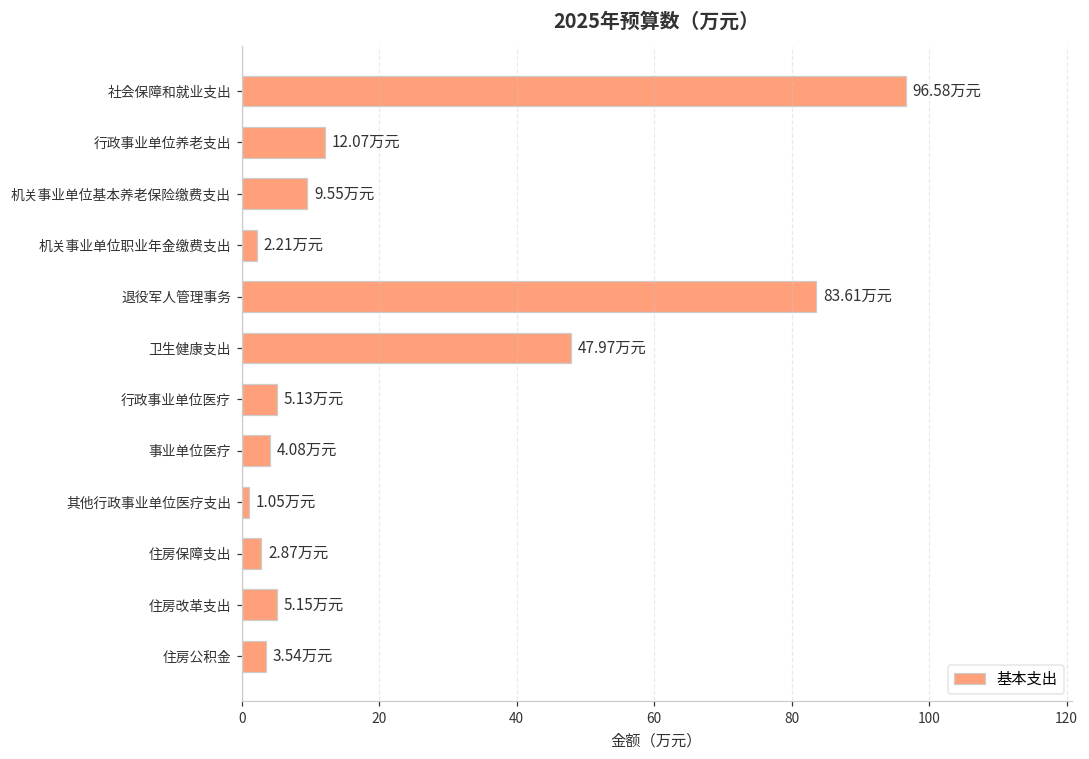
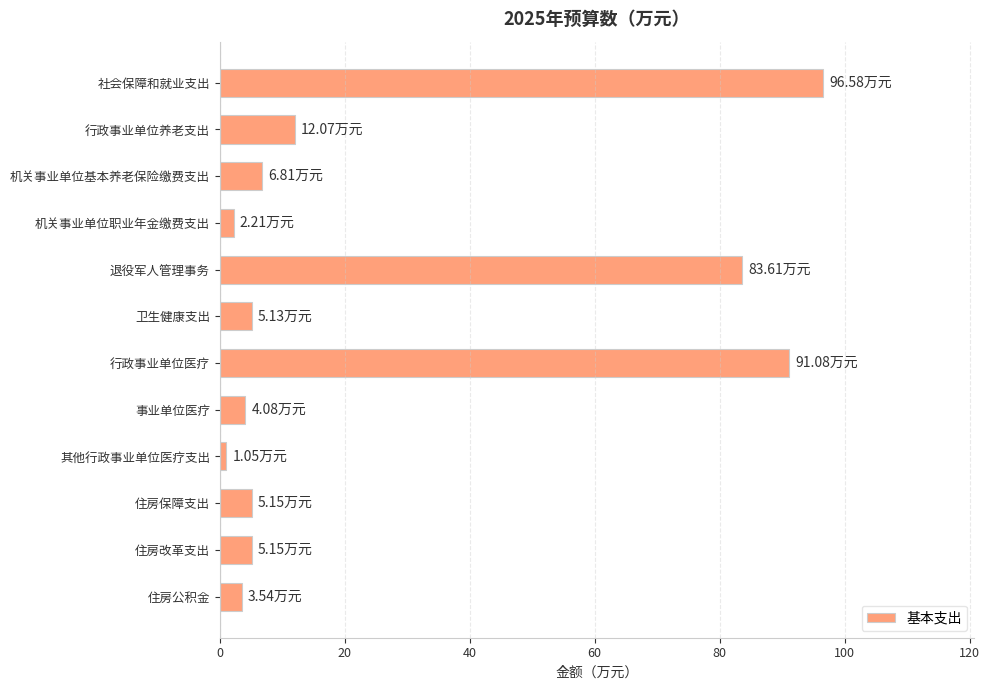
机关事业单位基本养老保险缴费支出: 9.55 -> 6.81
卫生健康支出: 47.97 -> 5.13
行政事业单位医疗: 5.13 -> 91.08
住房保障支出: 2.87 -> 5.15
